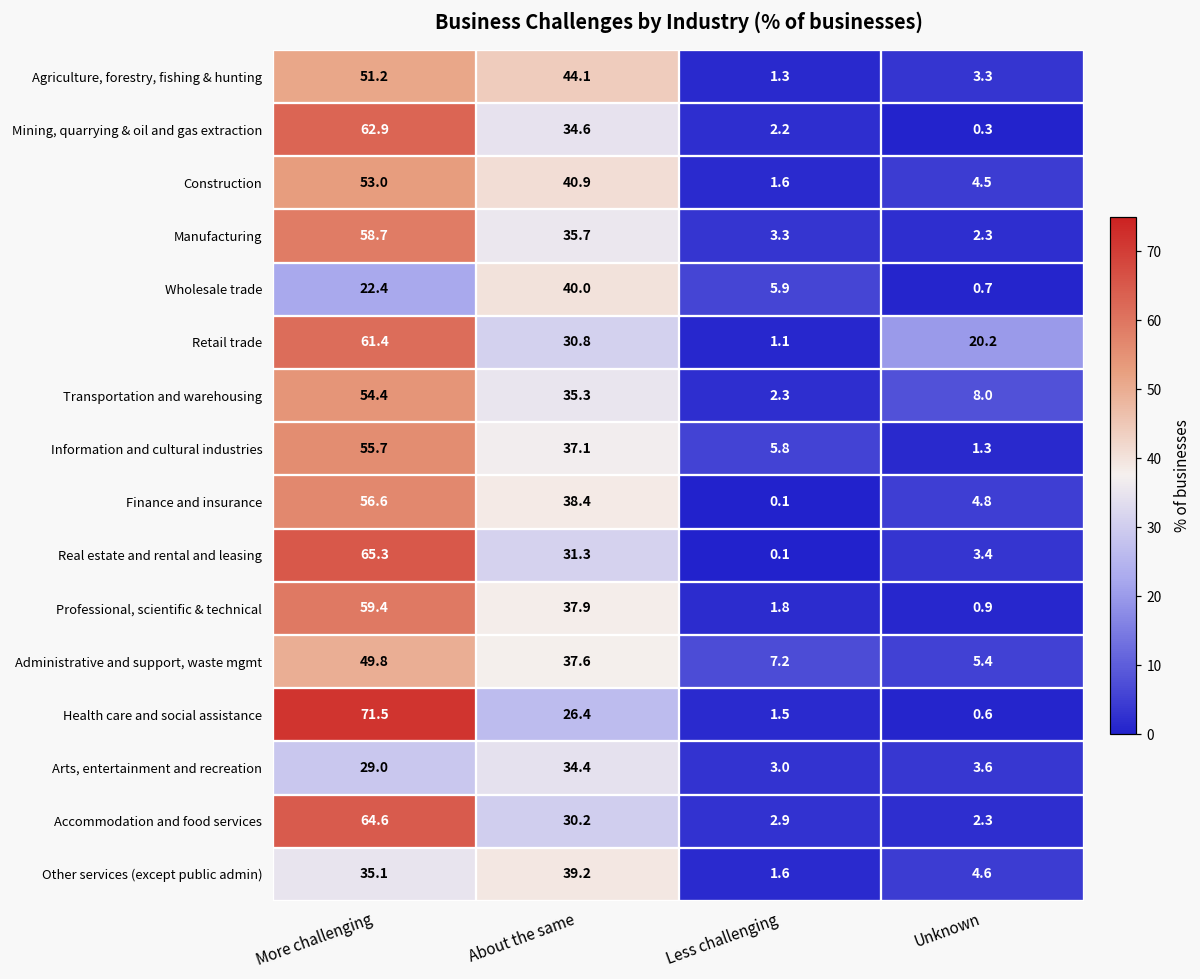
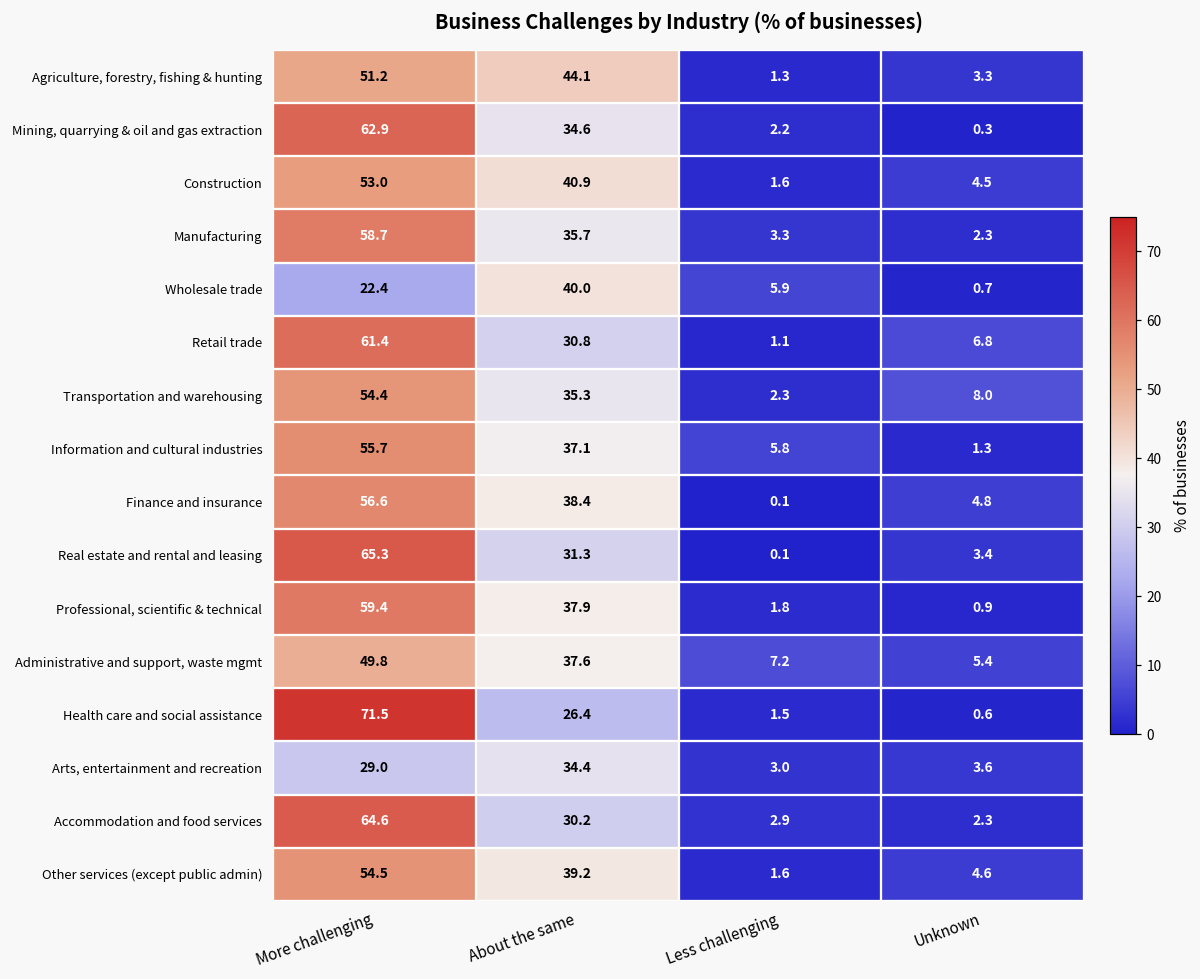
Retail trade, Unknown: 20.2 -> 6.8
Other services (except public admin), More challenging: 35.1 -> 54.5
